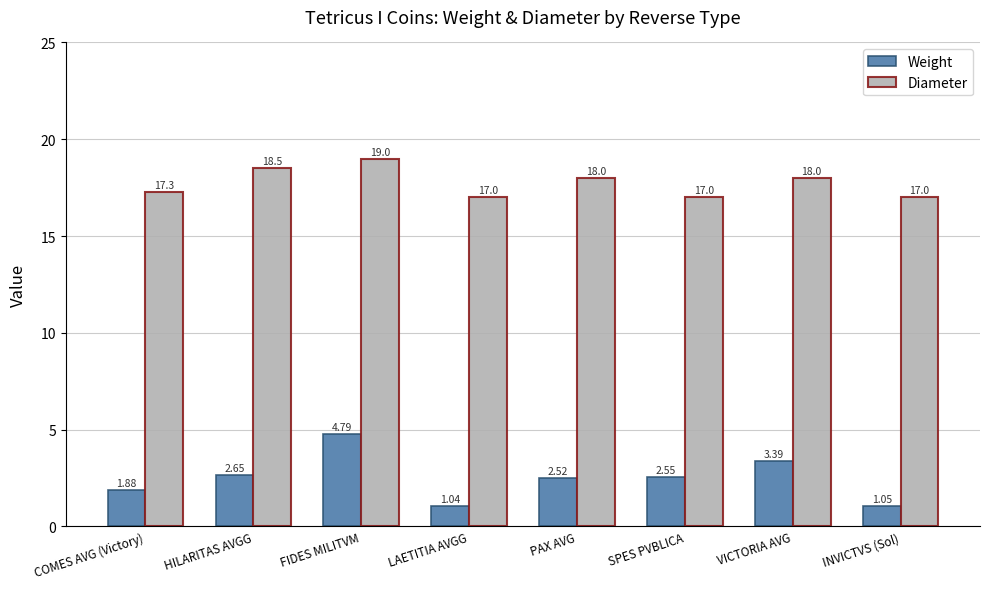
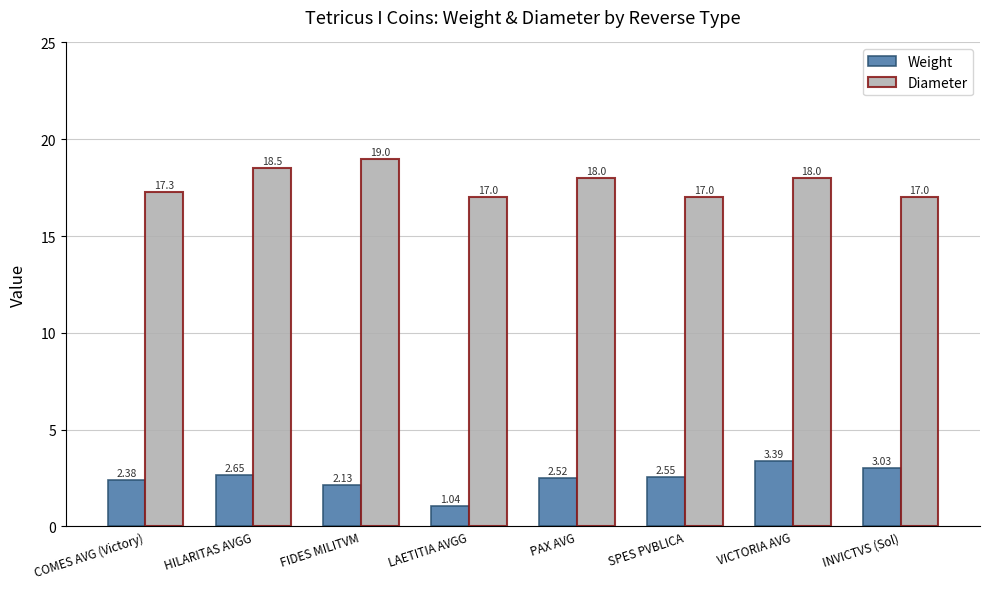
Weight, COMES AVG (Victory): 1.88 -> 2.38
Weight, FIDES MILITVM: 4.79 -> 2.13
Weight, INVICTVS (Sol): 1.05 -> 3.03
